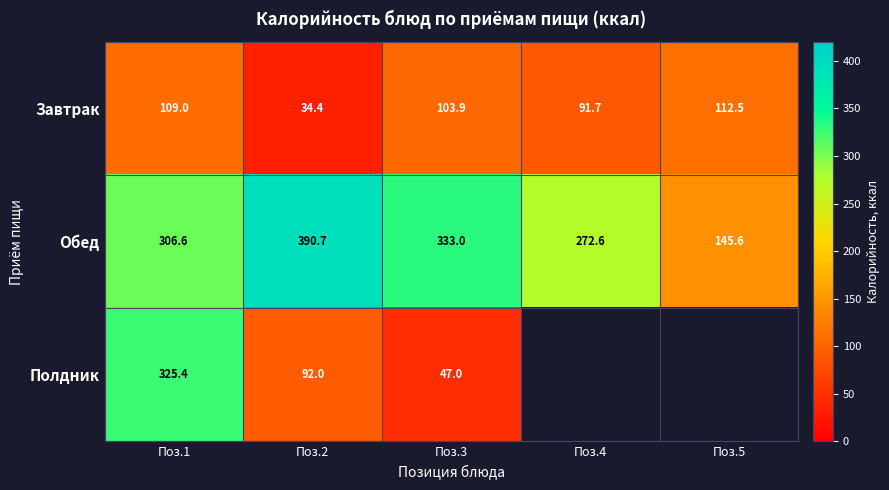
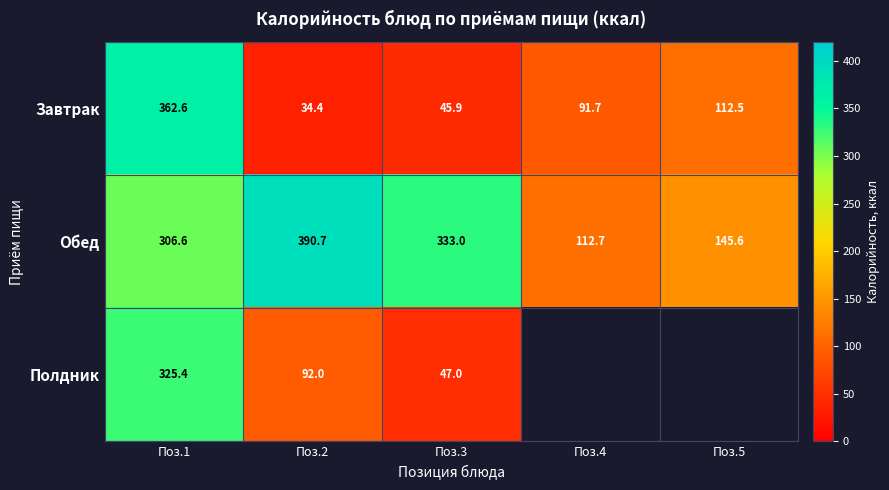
Завтрак, Поз.1: 109.0 -> 362.6
Завтрак, Поз.3: 103.9 -> 45.9
Обед, Поз.4: 272.6 -> 112.7
